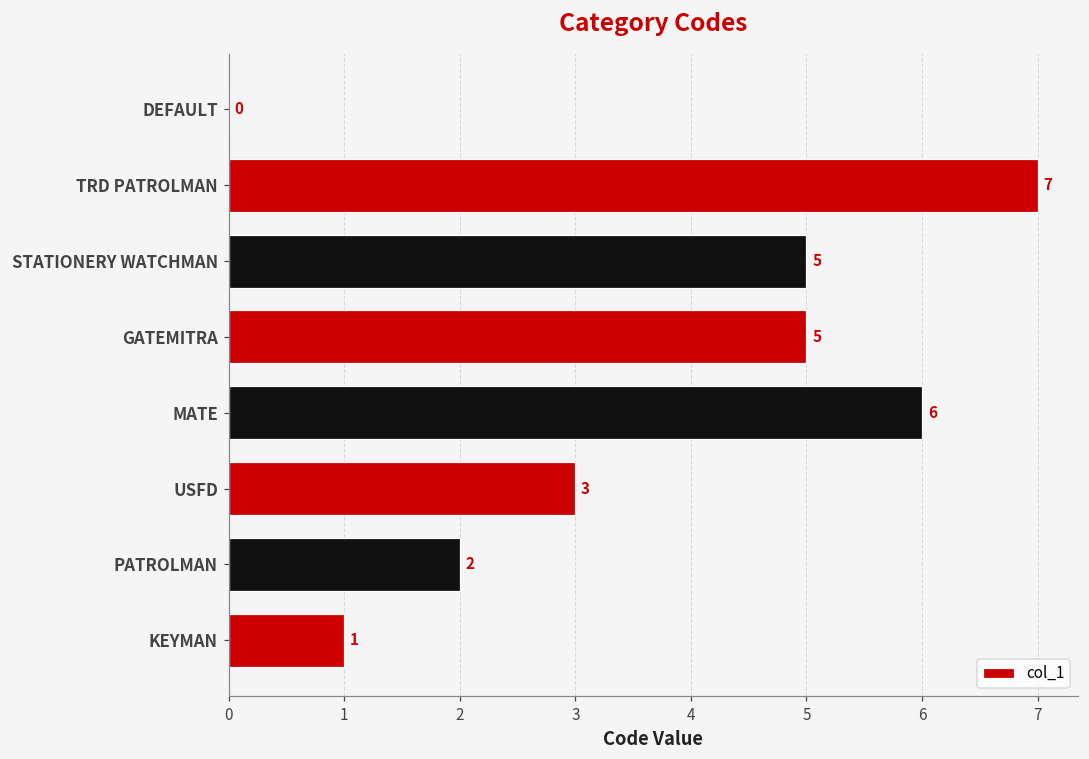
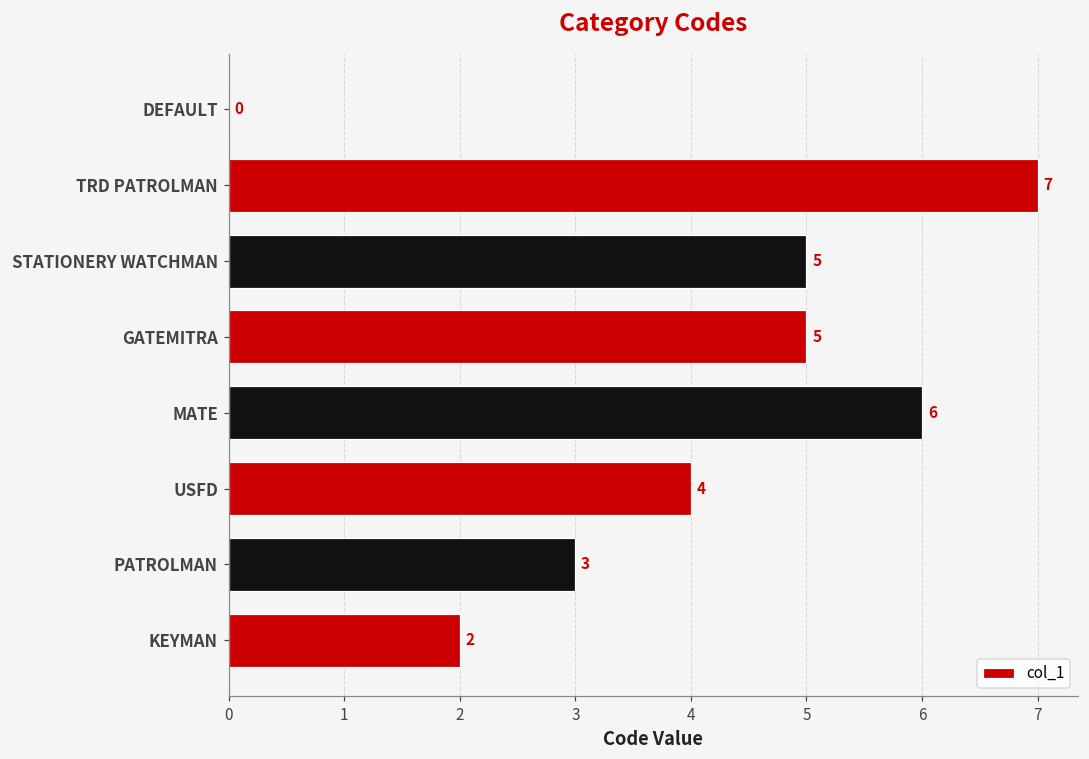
USFD: 3 -> 4
PATROLMAN: 2 -> 3
KEYMAN: 1 -> 2
